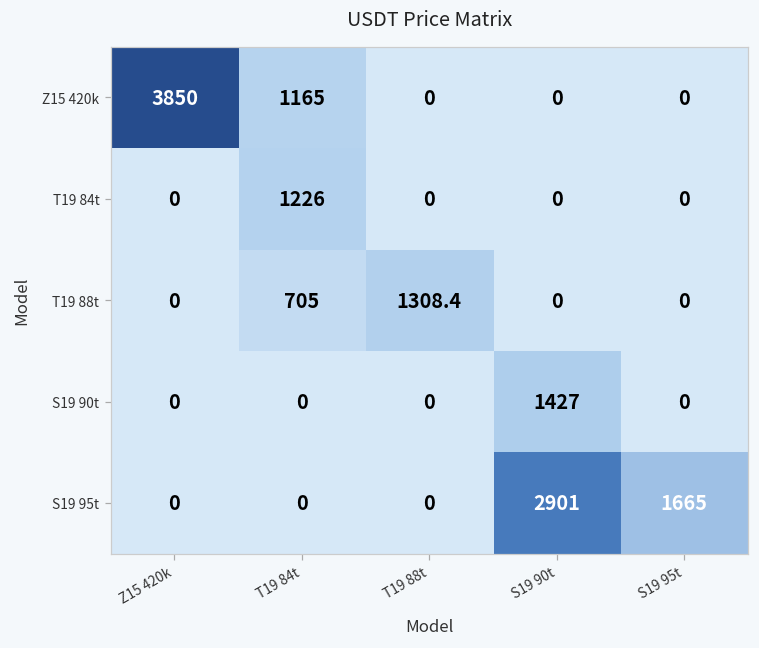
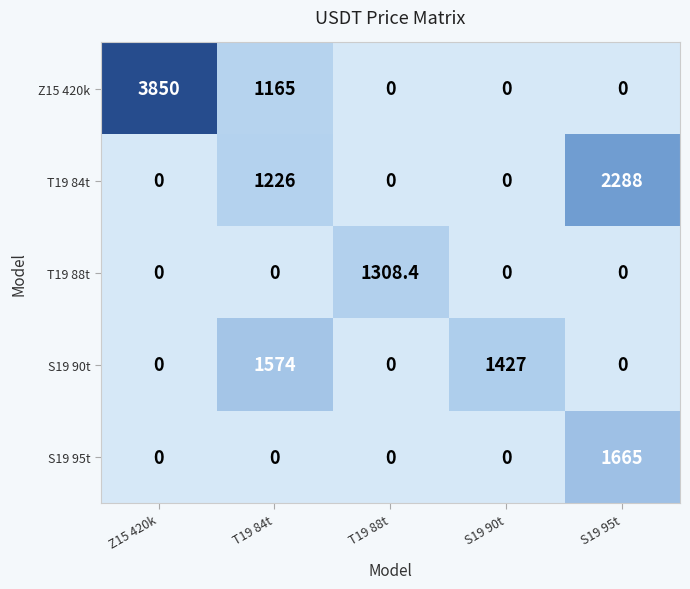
T19 84t, S19 95t: 0 -> 2288
T19 88t, T19 84t: 705 -> 0
S19 90t, T19 84t: 0 -> 1574
S19 95t, S19 90t: 2901 -> 0
